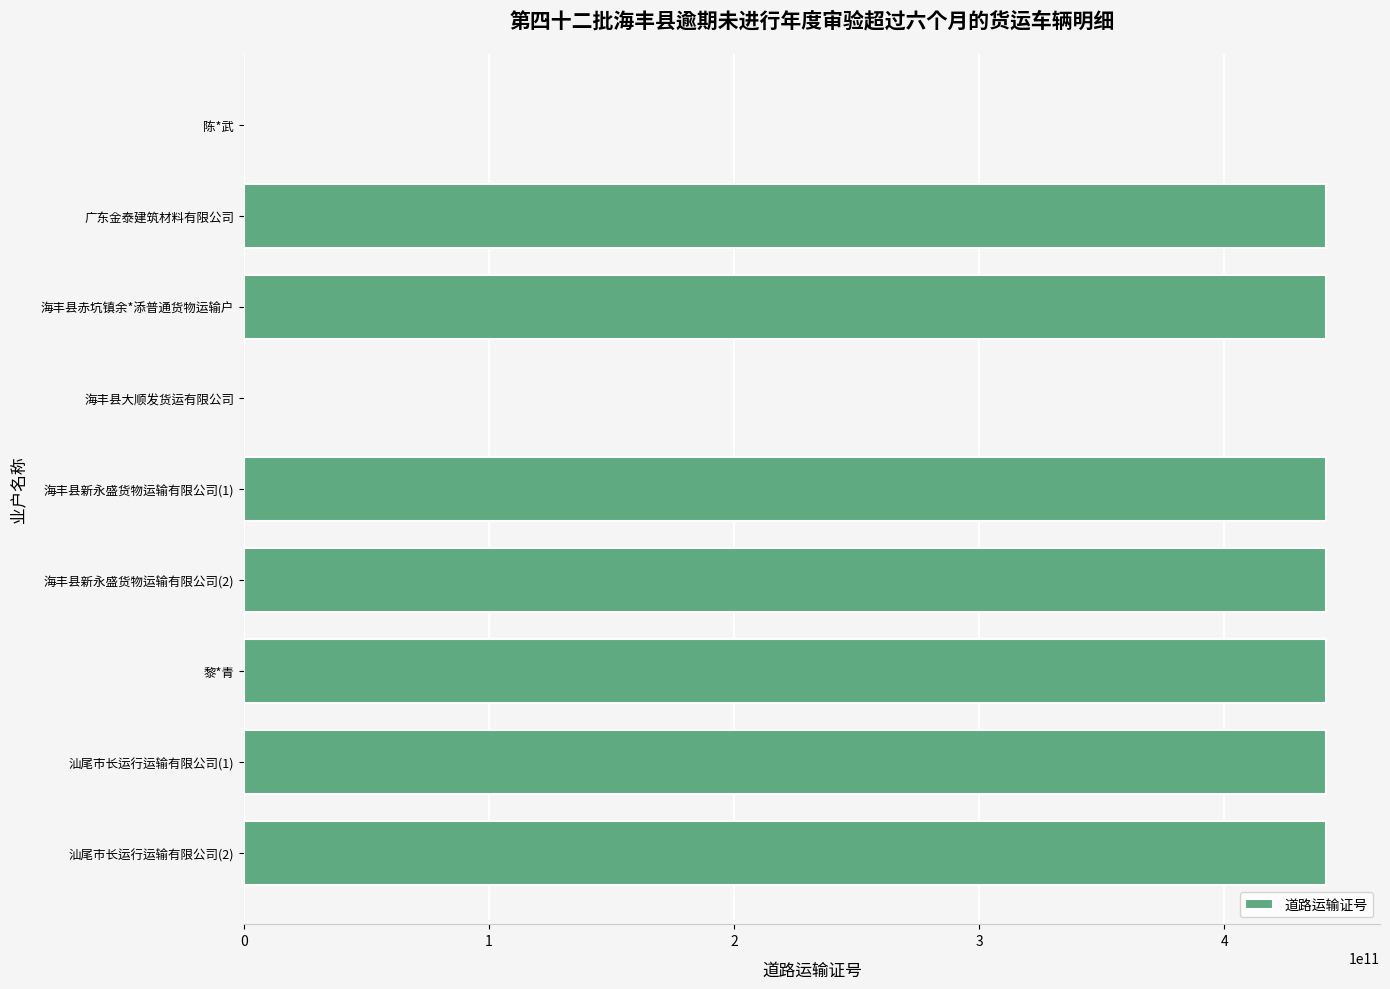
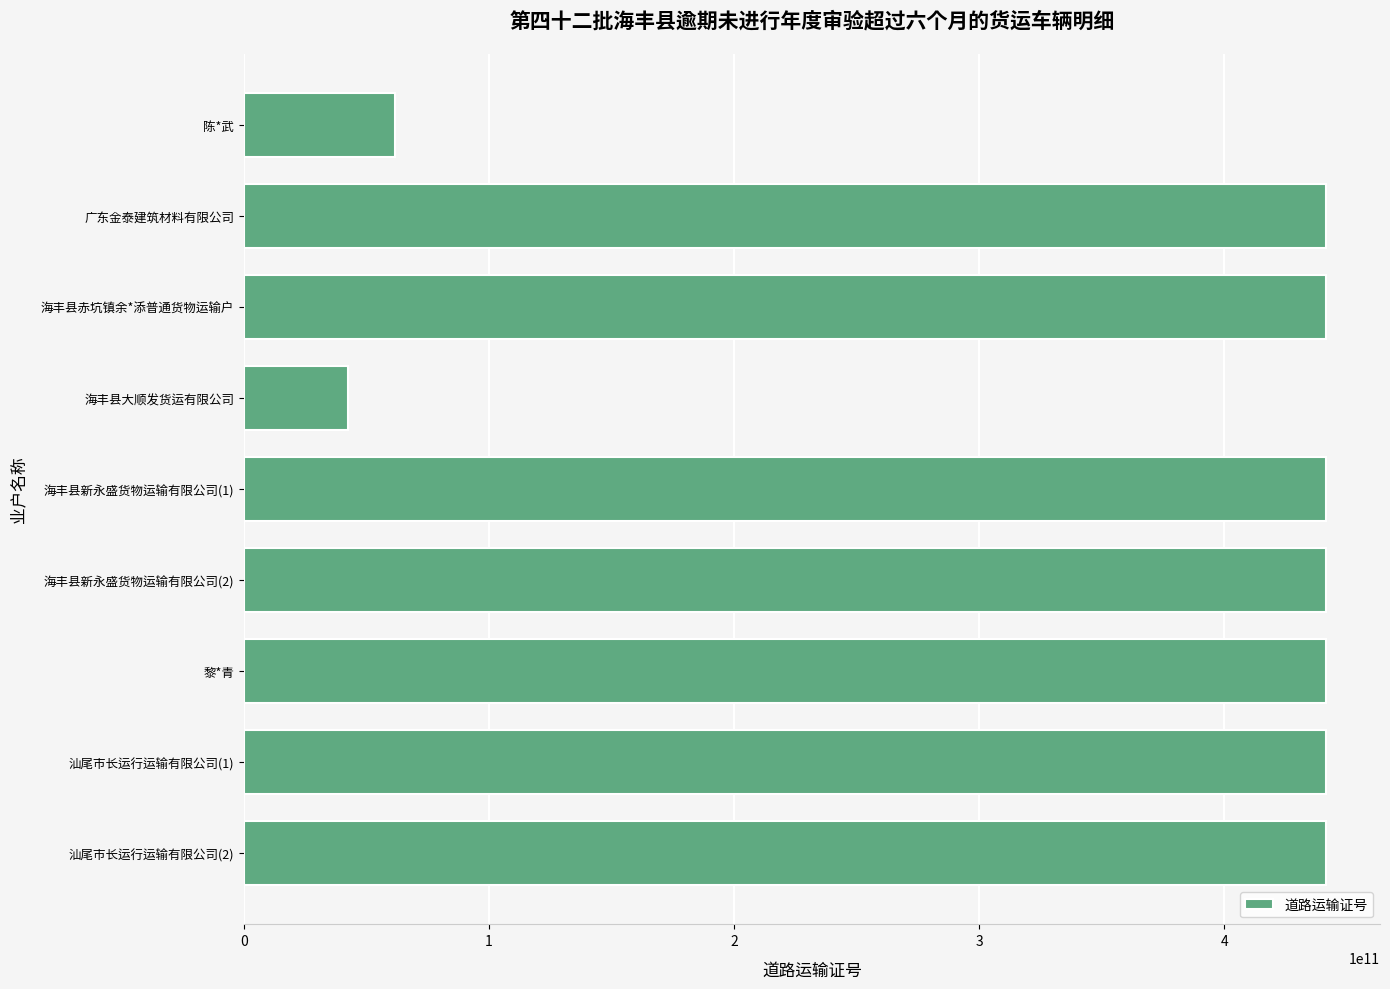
陈*武: 0 -> 62000000000
海丰县大顺发货运有限公司: 0 -> 42000000000
